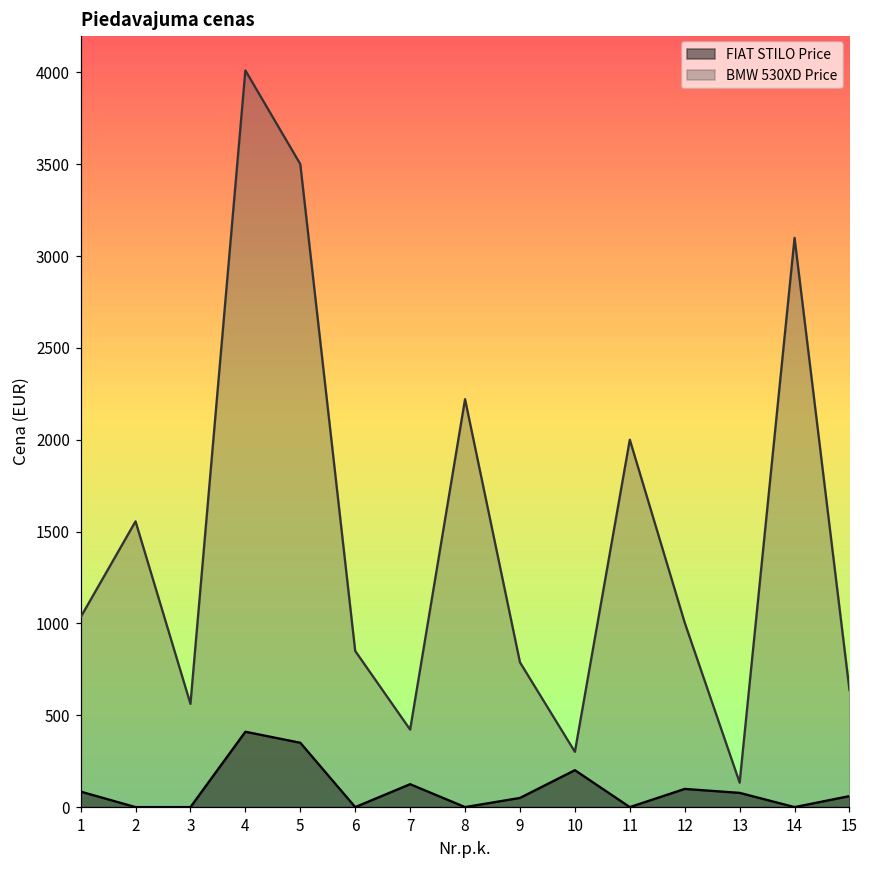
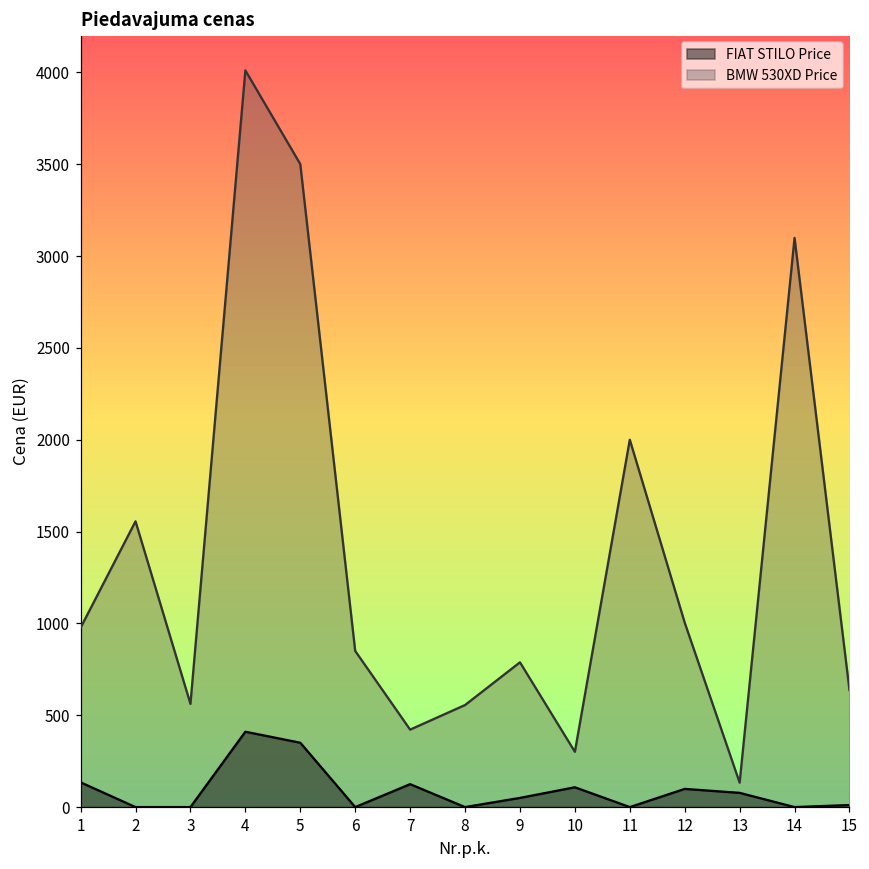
FIAT STILO Price, 1: 80 -> 130
BMW 530XD Price, 1: 1030 -> 980
BMW 530XD Price, 8: 2220 -> 560
FIAT STILO Price, 10: 200 -> 110
FIAT STILO Price, 15: 60 -> 10
